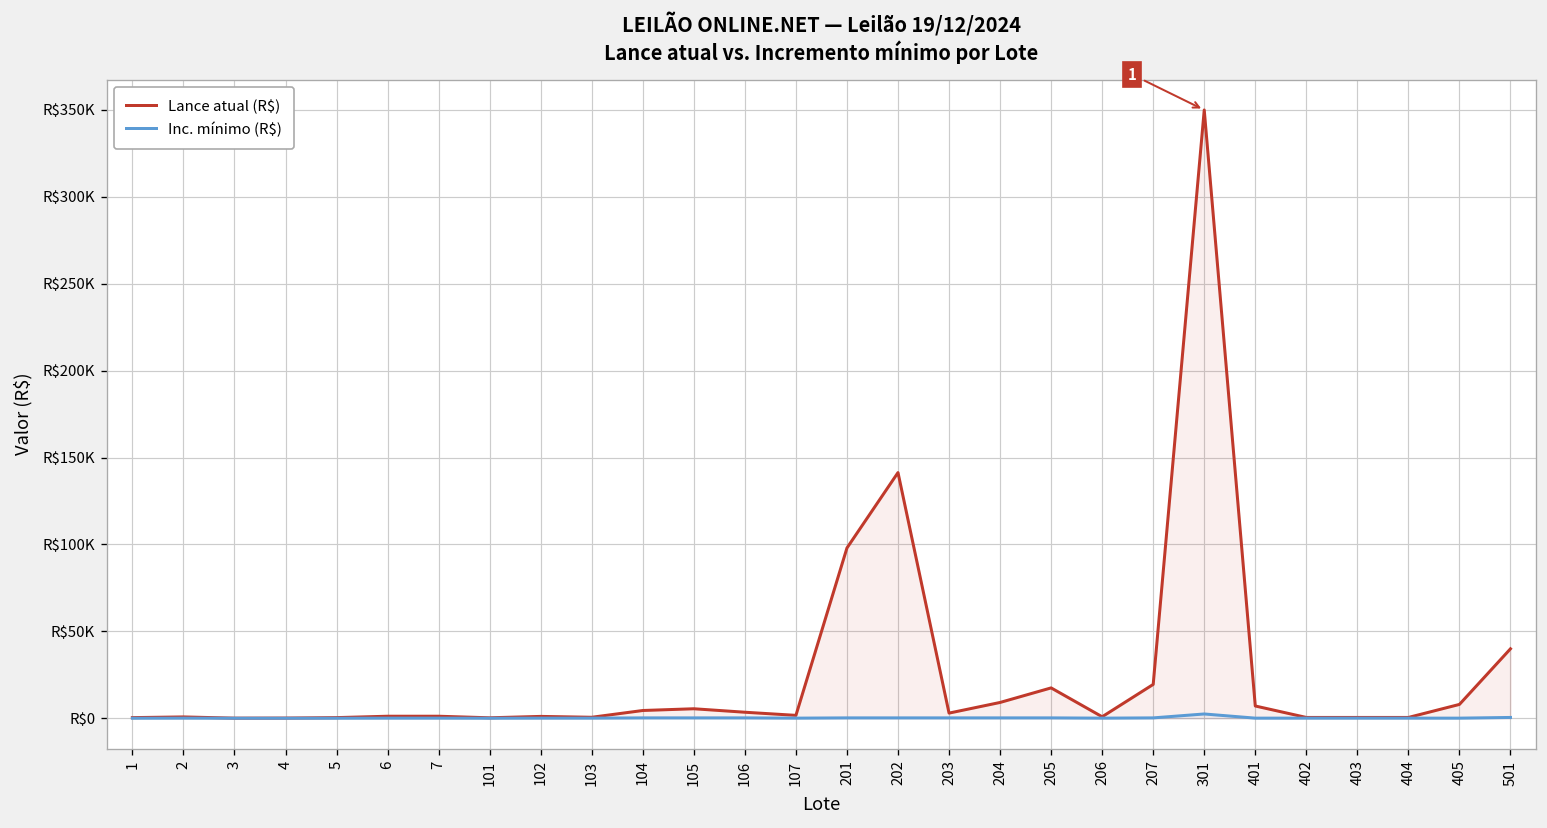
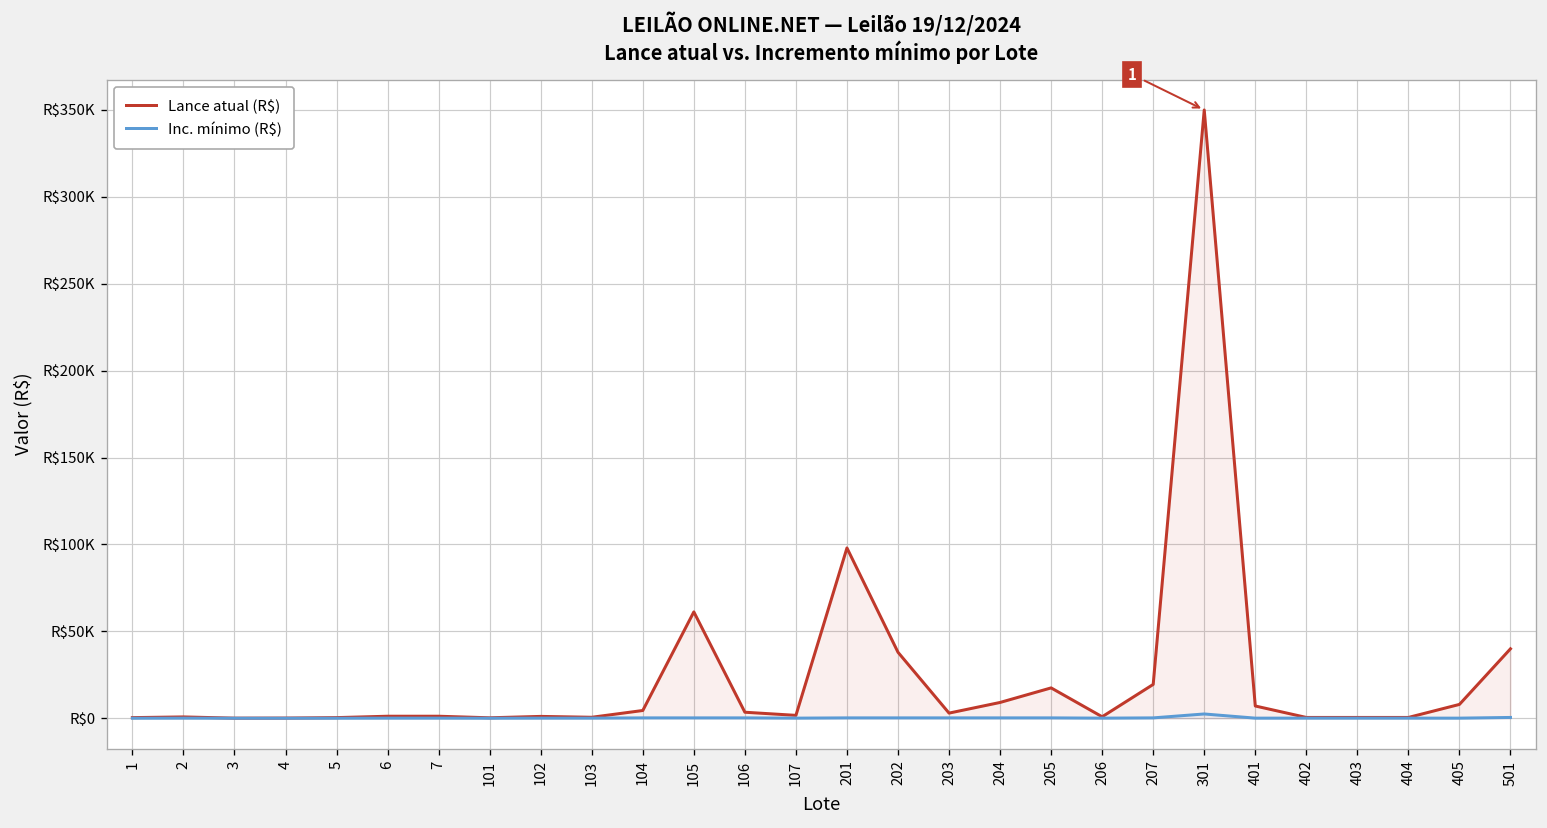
Lance atual (R$), 105: R$6000 -> R$61000
Lance atual (R$), 202: R$141000 -> R$38000
